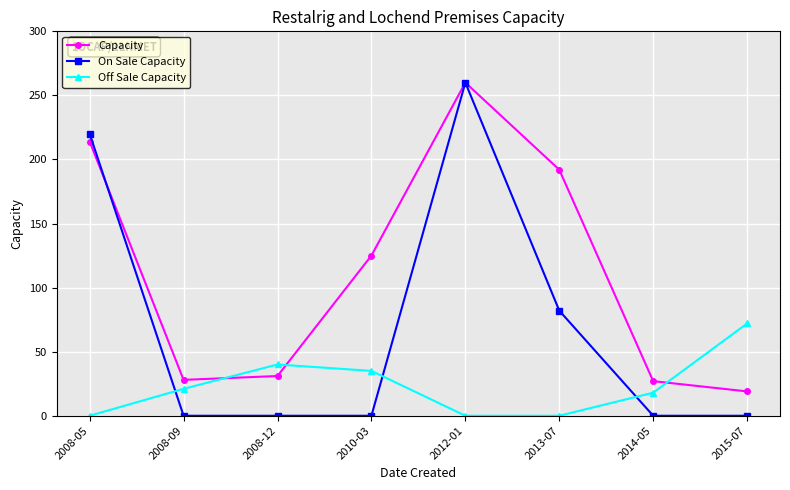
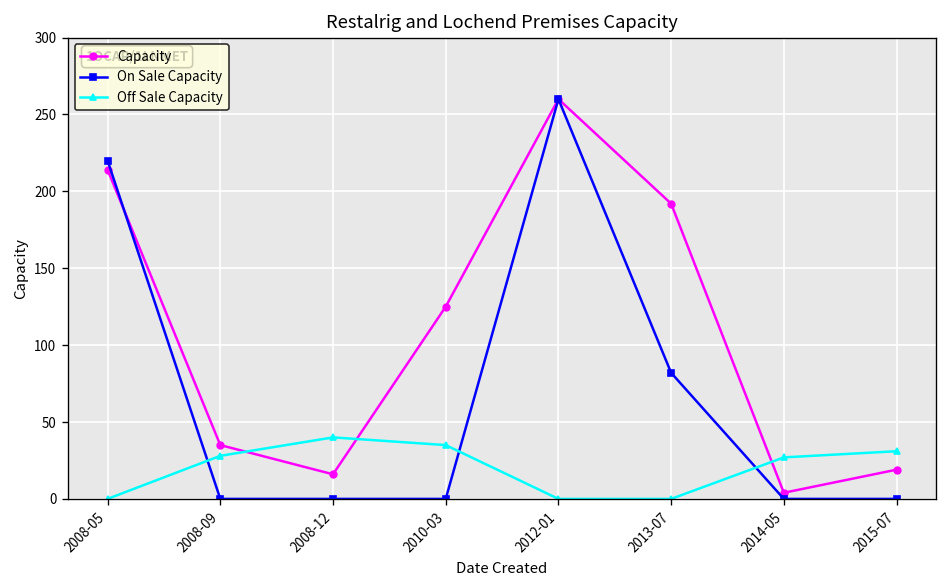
Capacity, 2008-09: 28 -> 35
Off Sale Capacity, 2008-09: 21 -> 28
Capacity, 2008-12: 31 -> 16
Capacity, 2014-05: 27 -> 4
Off Sale Capacity, 2014-05: 18 -> 27
Off Sale Capacity, 2015-07: 72 -> 31
